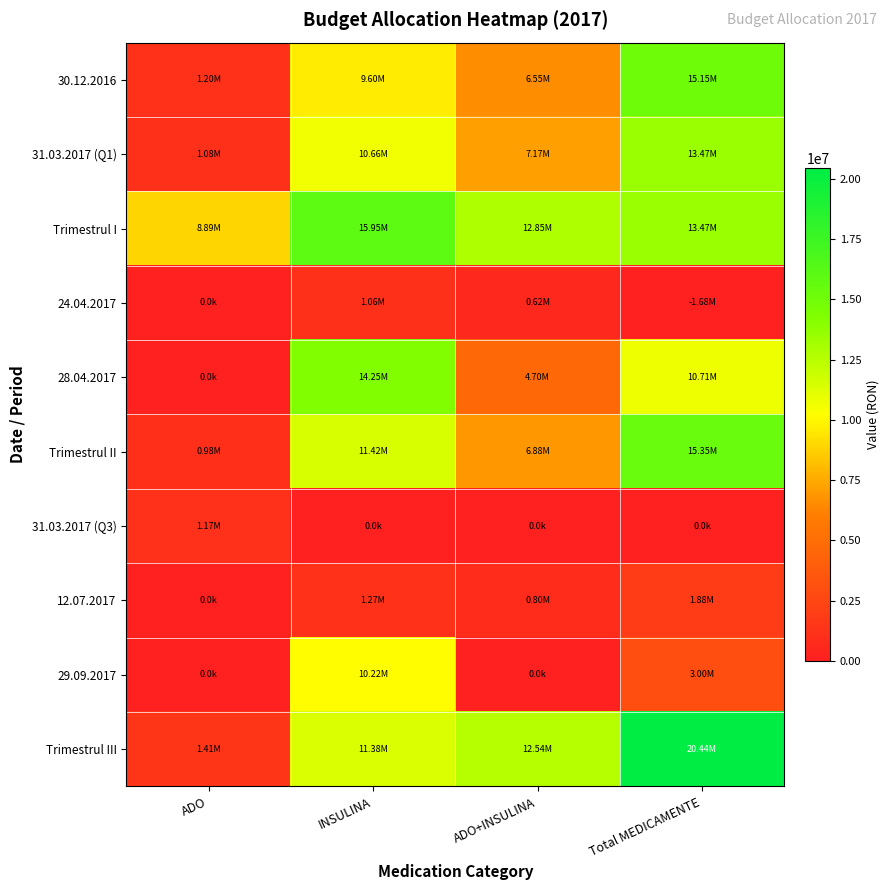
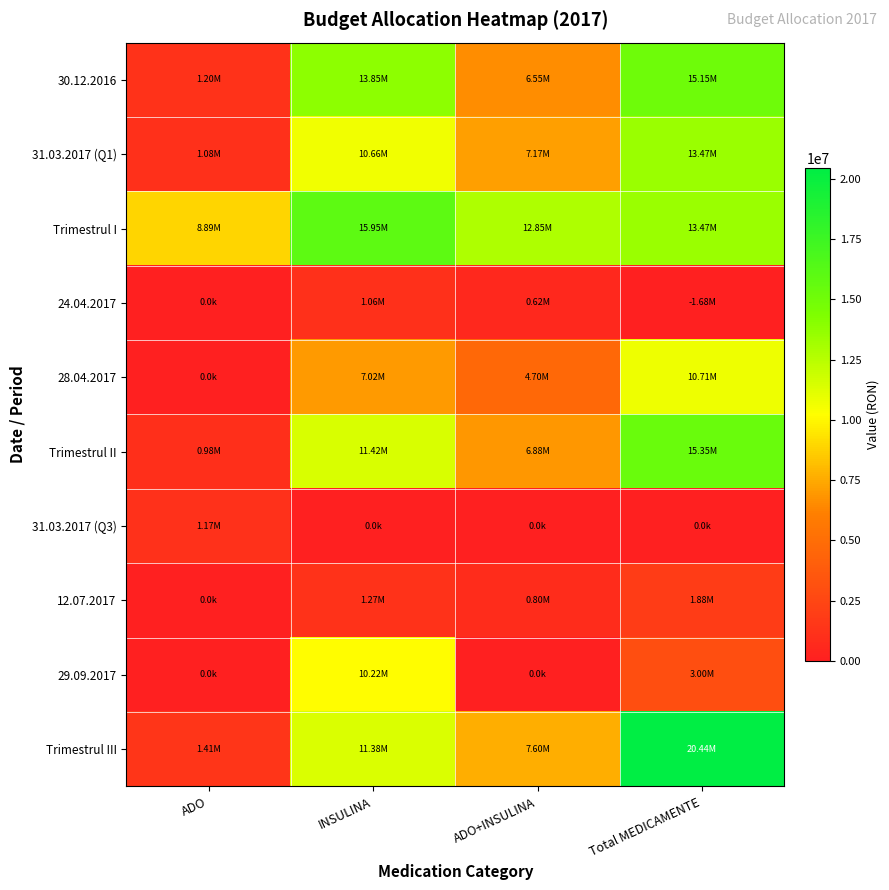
30.12.2016, INSULINA: 9.60M -> 13.85M
28.04.2017, INSULINA: 14.25M -> 7.02M
Trimestrul III, ADO+INSULINA: 12.54M -> 7.60M
